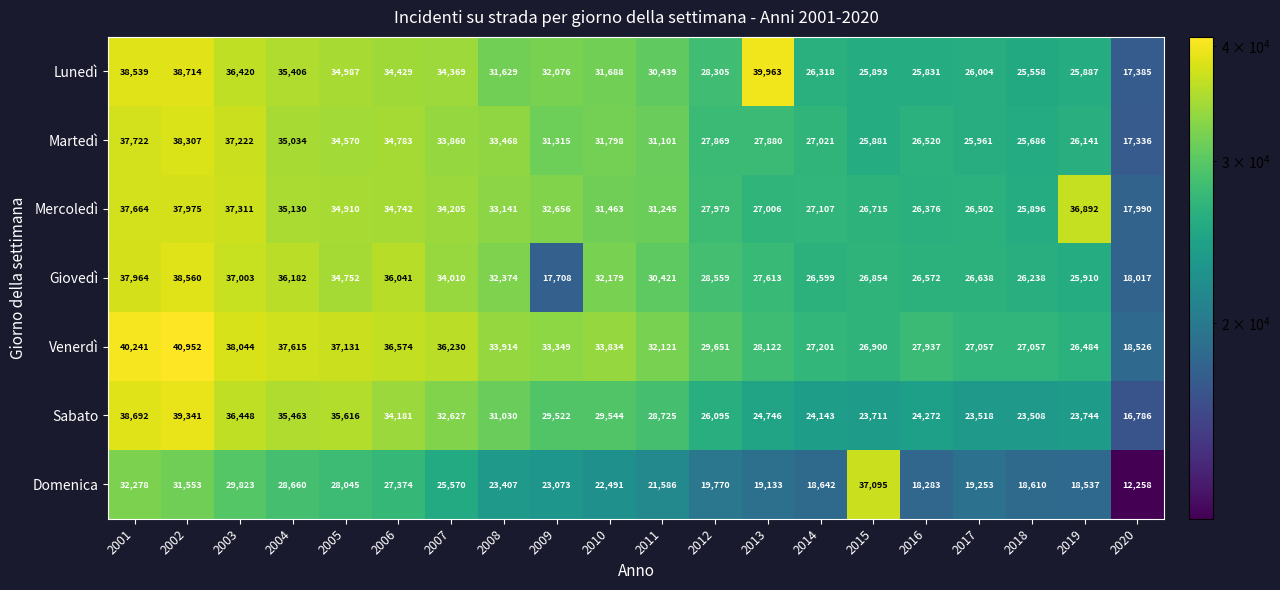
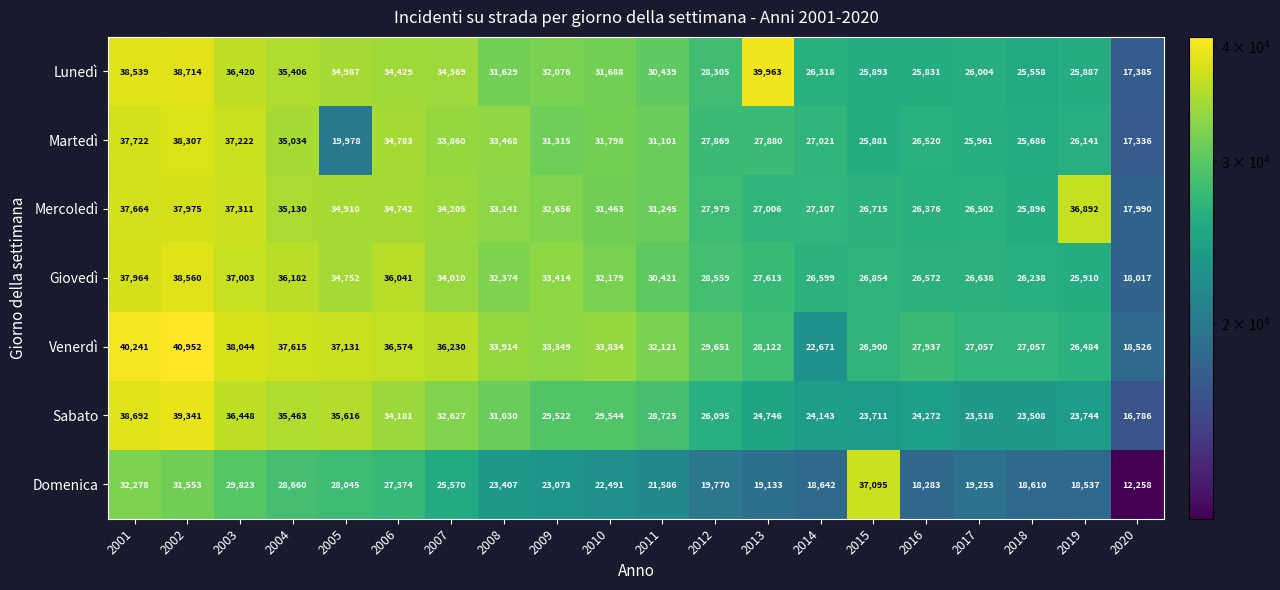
Martedì, 2005: 34,570 -> 19,978
Giovedì, 2009: 17,708 -> 33,414
Venerdì, 2014: 27,201 -> 22,671
